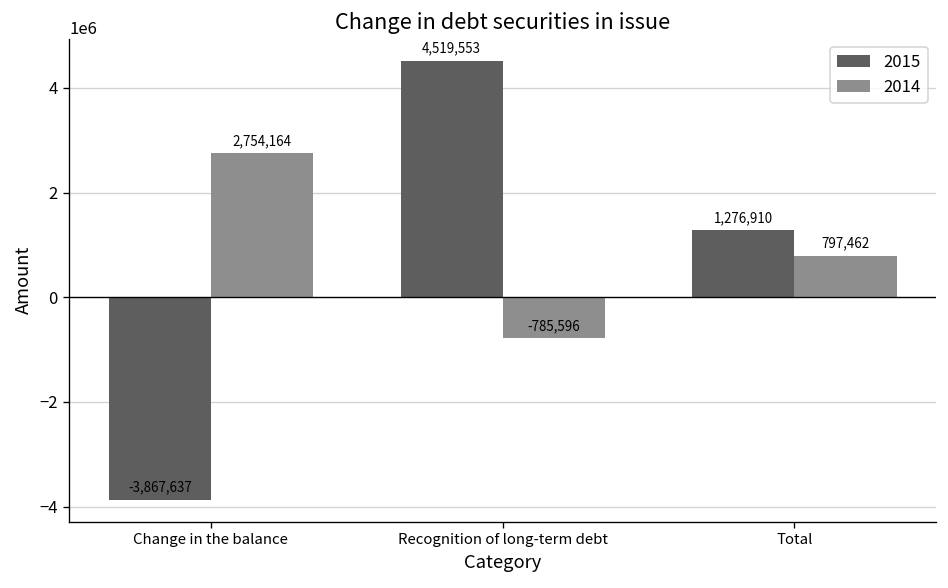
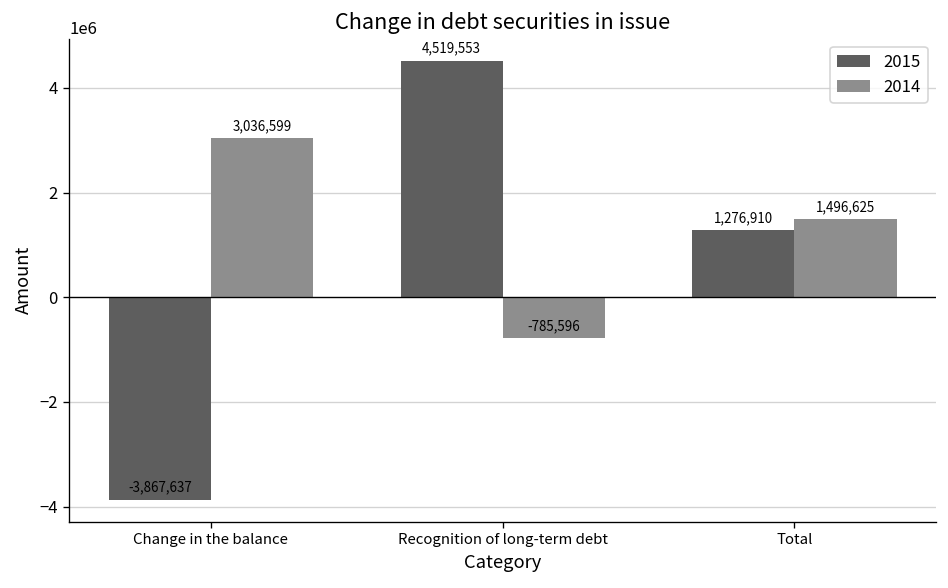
2014, Change in the balance: 2,754,164 -> 3,036,599
2014, Total: 797,462 -> 1,496,625
